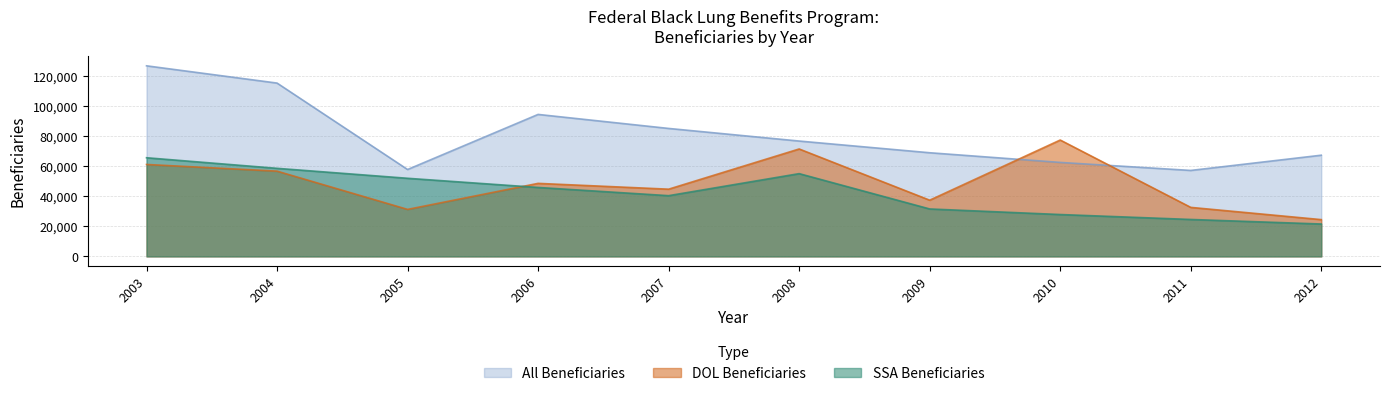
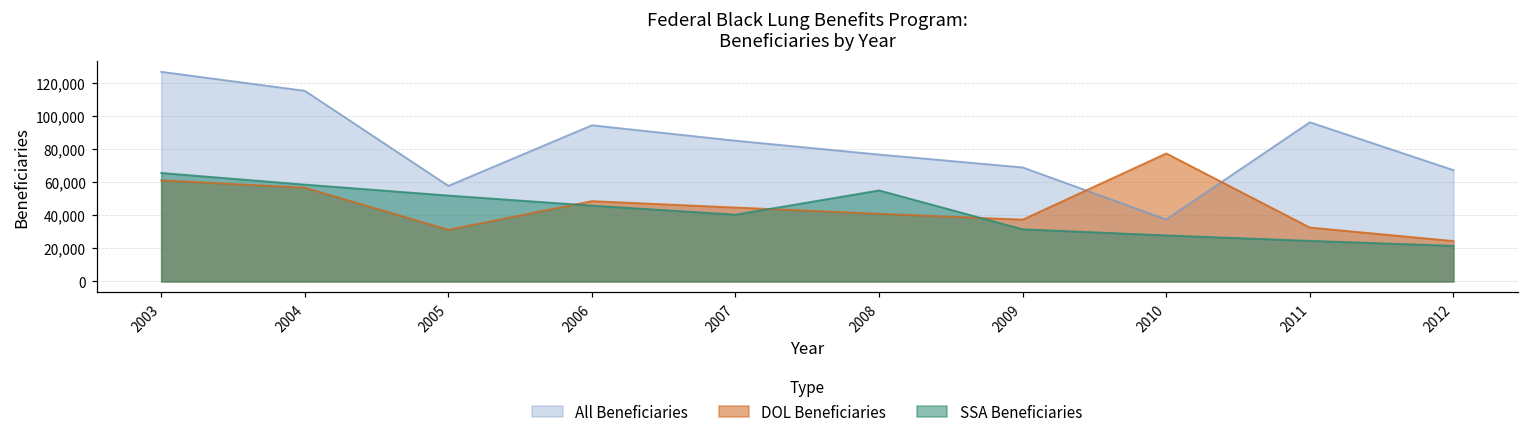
DOL Beneficiaries, 2008: 71,000 -> 41,000
All Beneficiaries, 2010: 63,000 -> 38,000
All Beneficiaries, 2011: 57,000 -> 96,000
